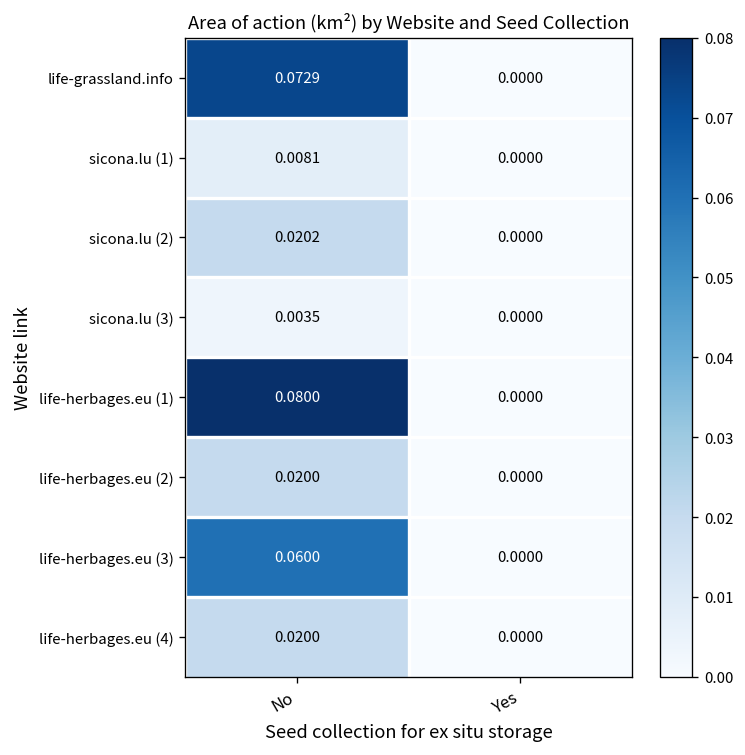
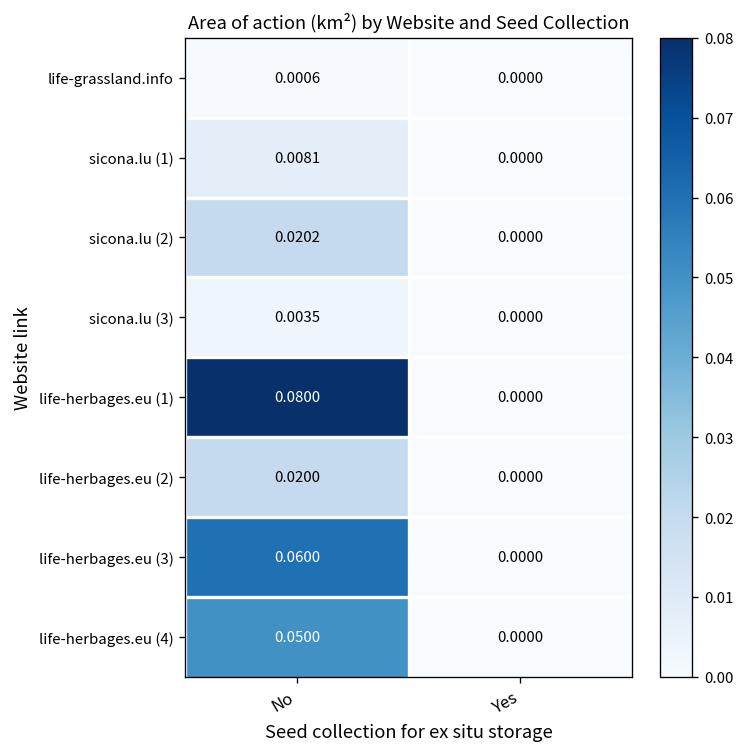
life-grassland.info, No: 0.0729 -> 0.0006
life-herbages.eu (4), No: 0.0200 -> 0.0500
